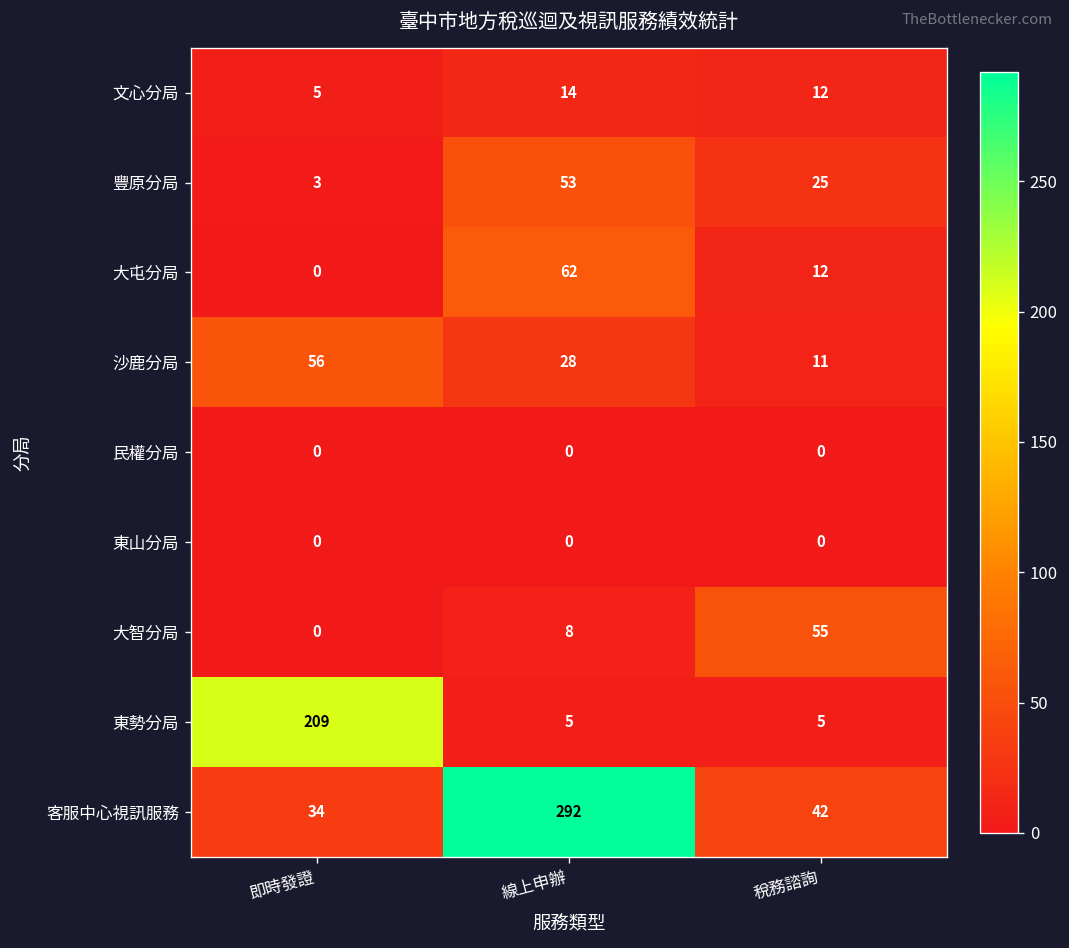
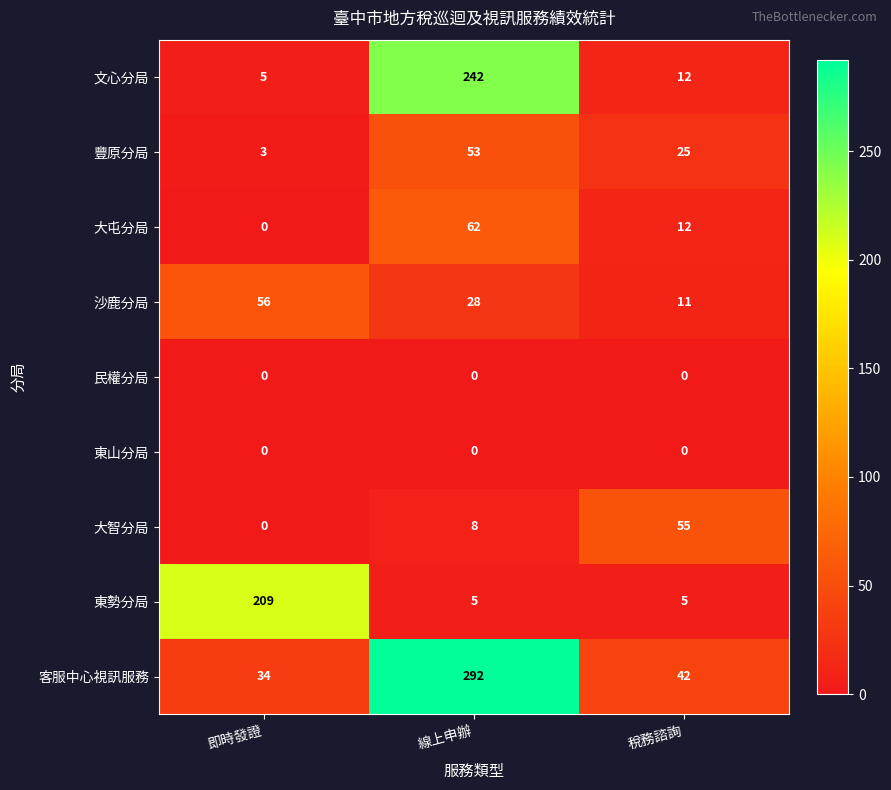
文心分局, 線上申辦: 14 -> 242
